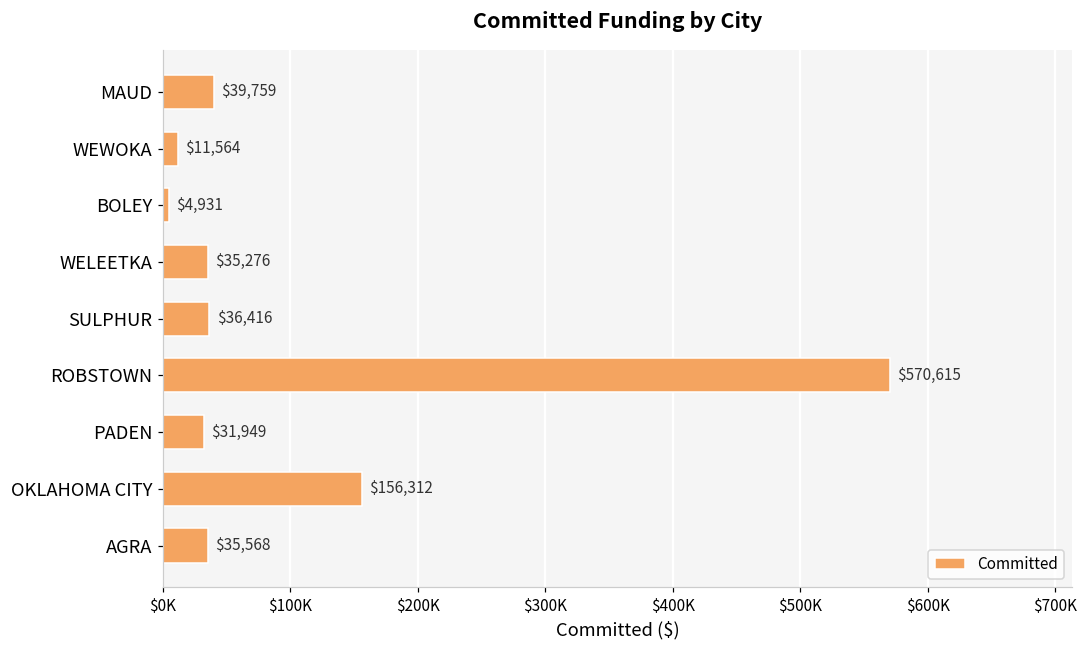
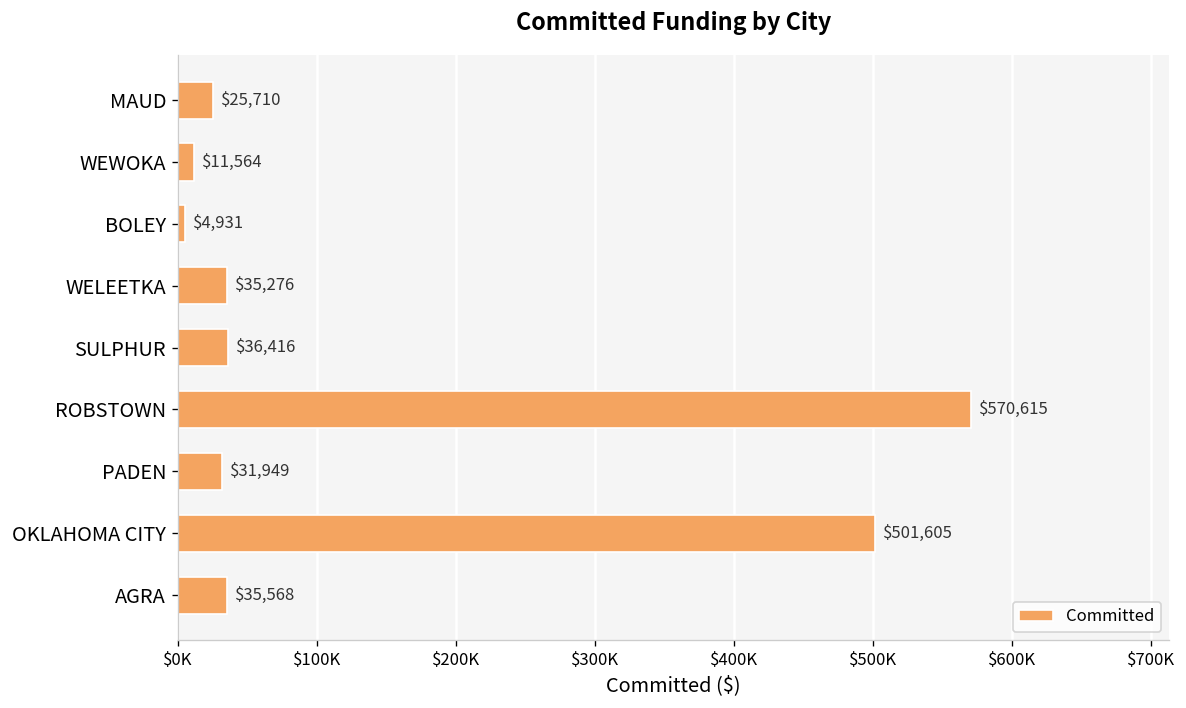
MAUD: $39,759 -> $25,710
OKLAHOMA CITY: $156,312 -> $501,605
